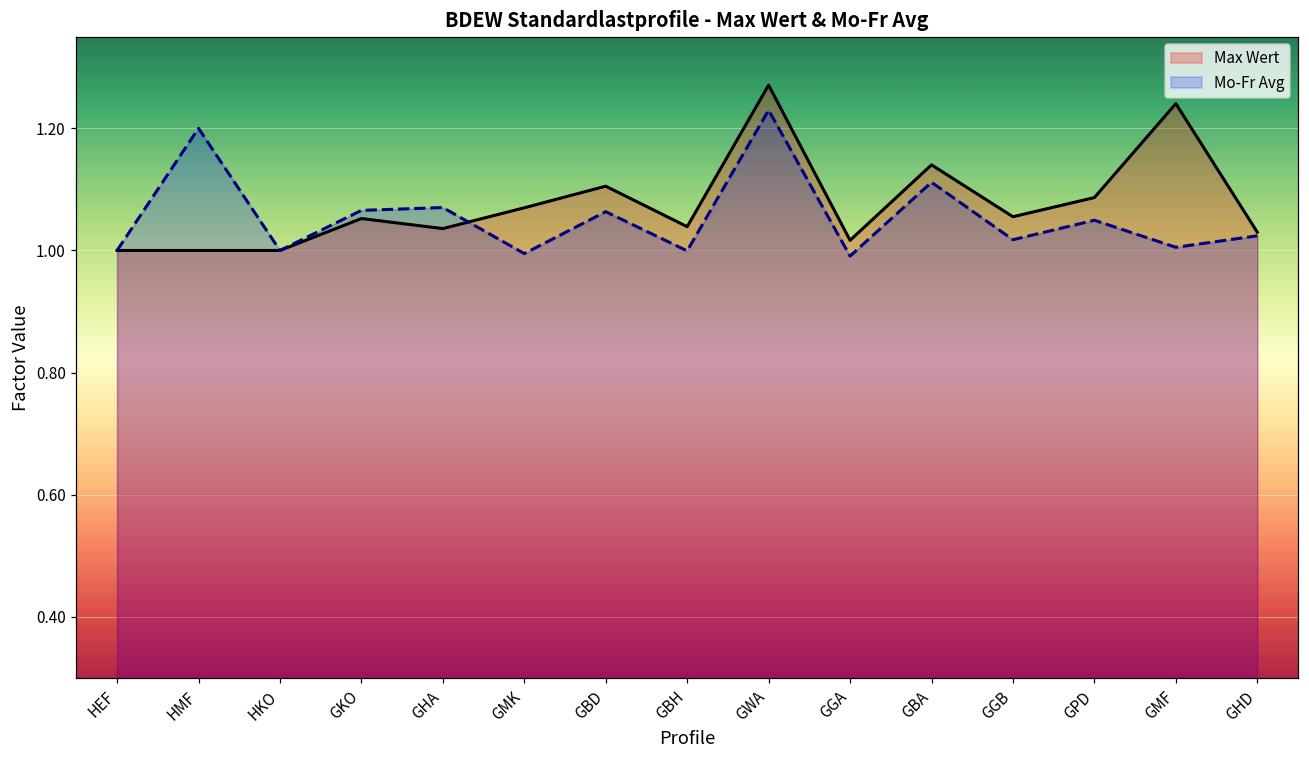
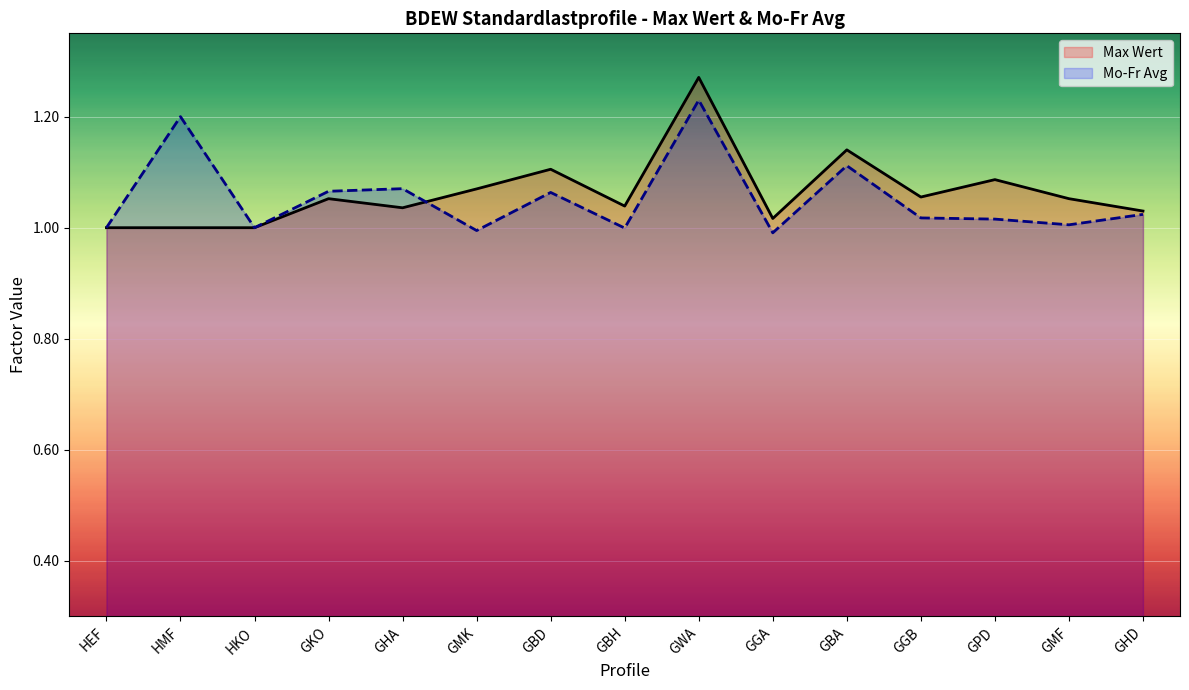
Mo-Fr Avg, GPD: 1.05 -> 1.02
Max Wert, GMF: 1.24 -> 1.05
